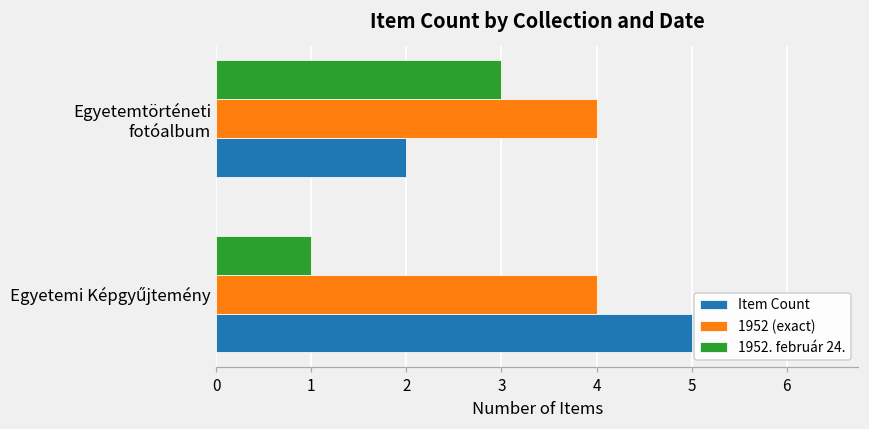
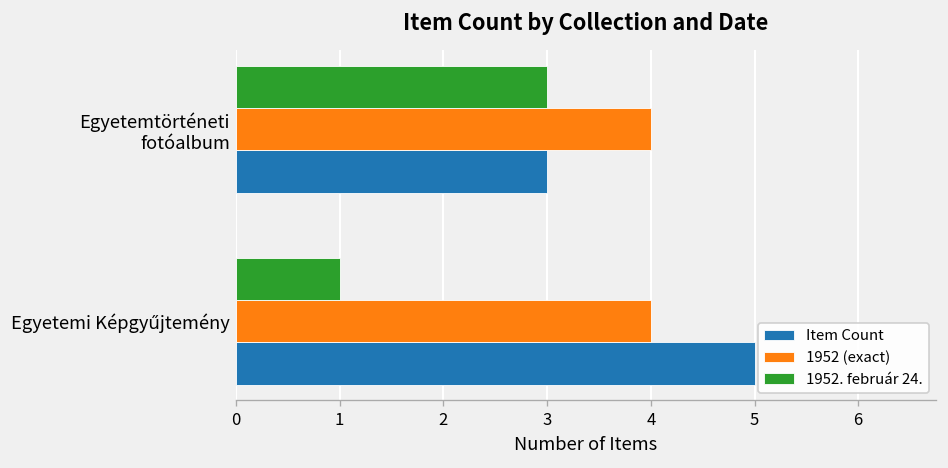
Item Count, Egyetemtörténeti fotóalbum: 2 -> 3
